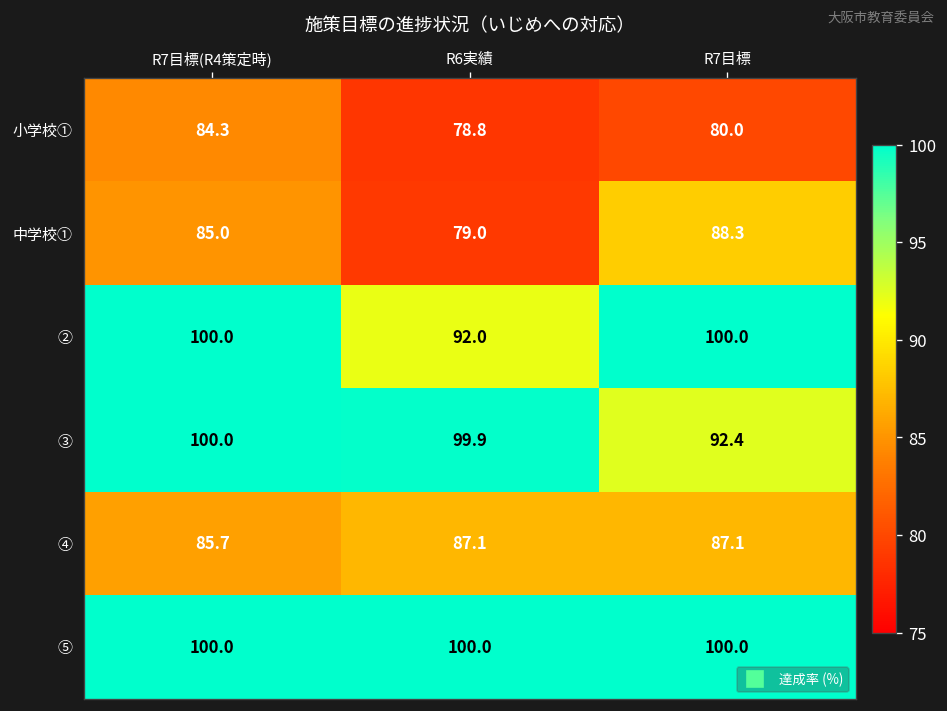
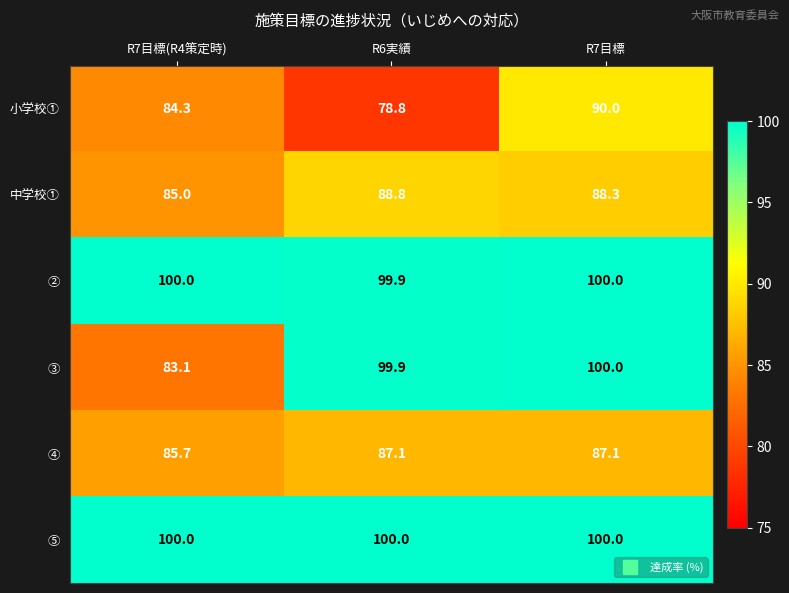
小学校①, R7目標: 80.0 -> 90.0
中学校①, R6実績: 79.0 -> 88.8
②, R6実績: 92.0 -> 99.9
③, R7目標(R4策定時): 100.0 -> 83.1
③, R7目標: 92.4 -> 100.0
